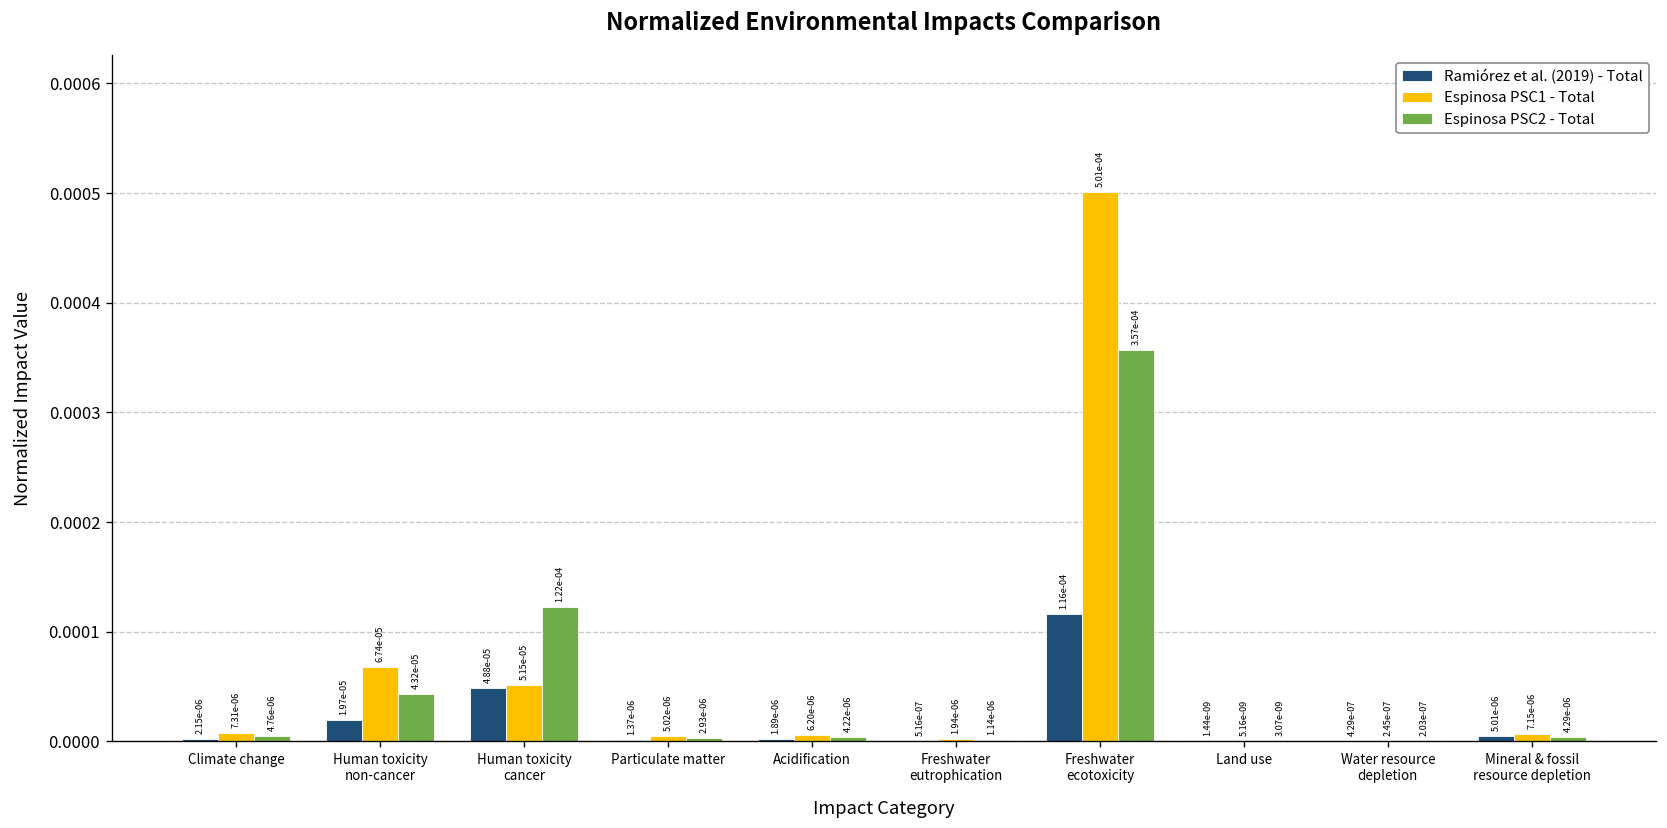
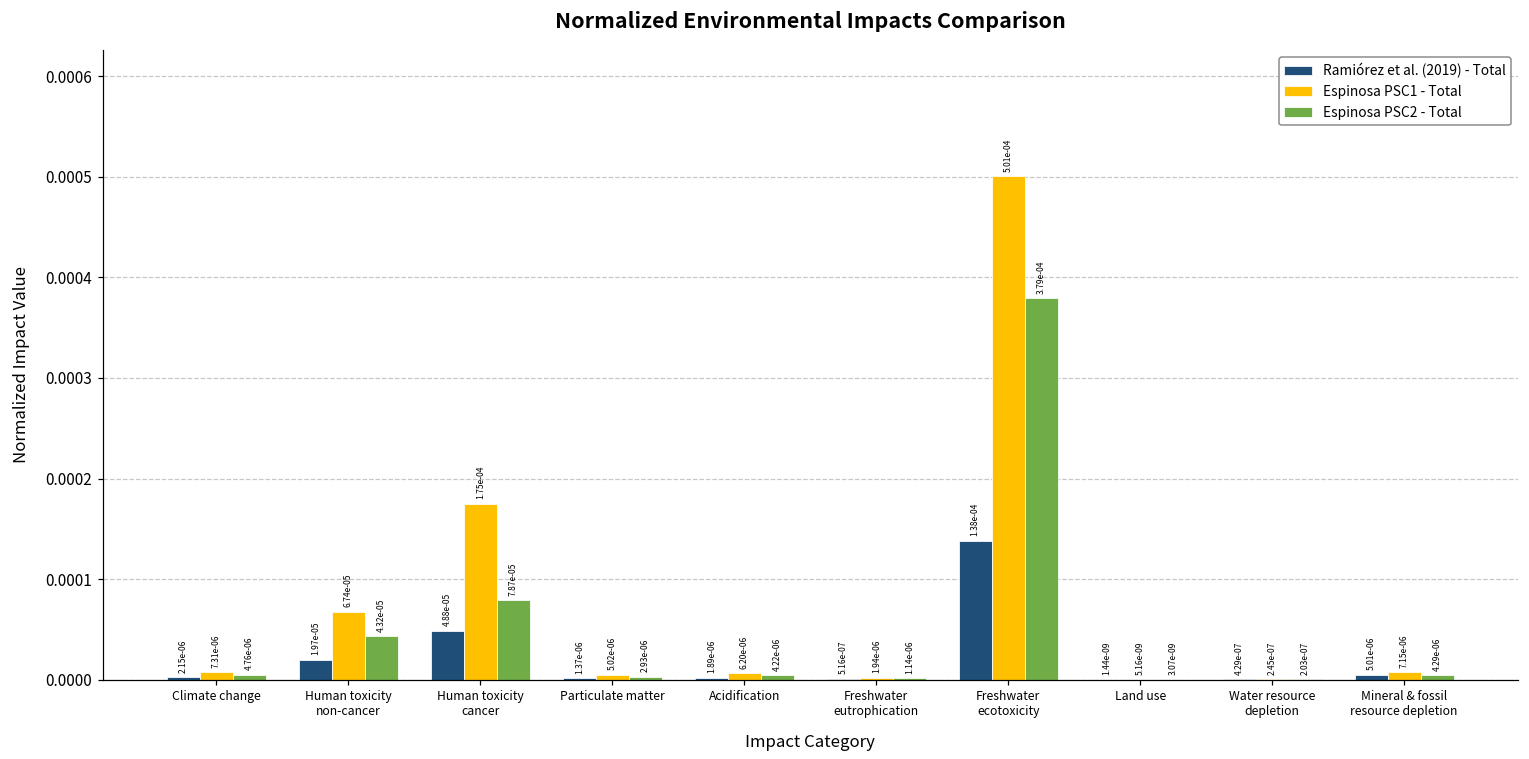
Espinosa PSC1 - Total, Human toxicity cancer: 5.15e-05 -> 1.75e-04
Espinosa PSC2 - Total, Human toxicity cancer: 1.22e-04 -> 7.87e-05
Ramiórez et al. (2019) - Total, Freshwater ecotoxicity: 1.16e-04 -> 1.38e-04
Espinosa PSC2 - Total, Freshwater ecotoxicity: 3.57e-04 -> 3.79e-04
